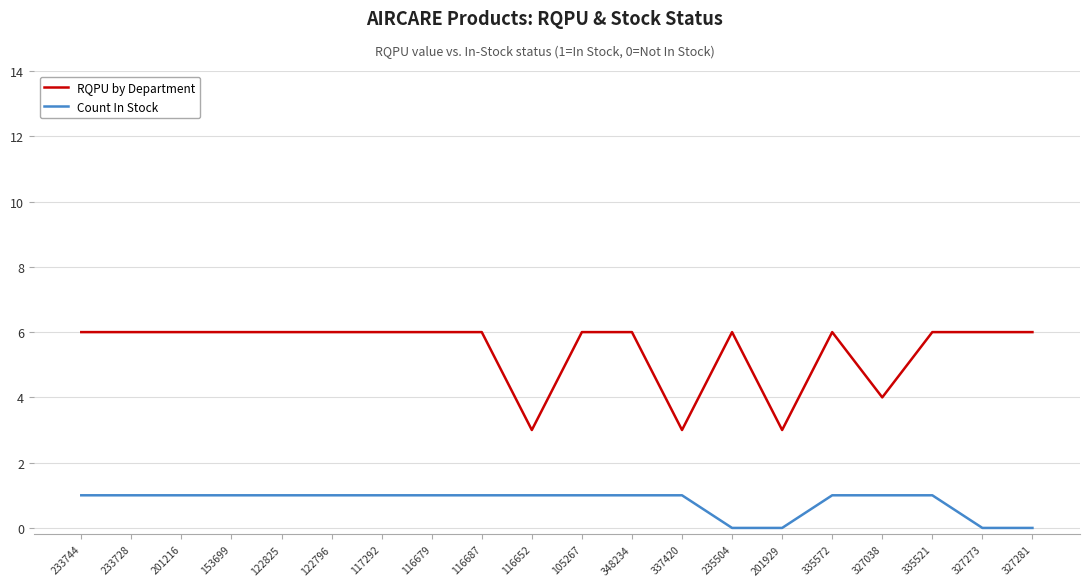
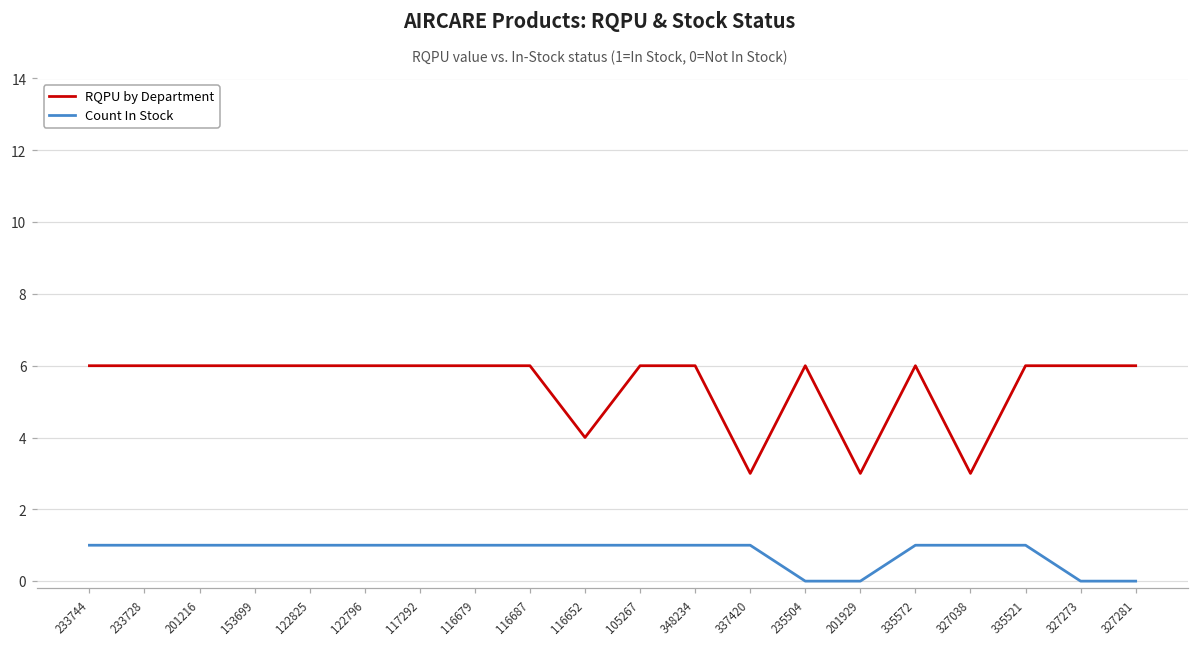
RQPU by Department, 116652: 3 -> 4
RQPU by Department, 327038: 4 -> 3
